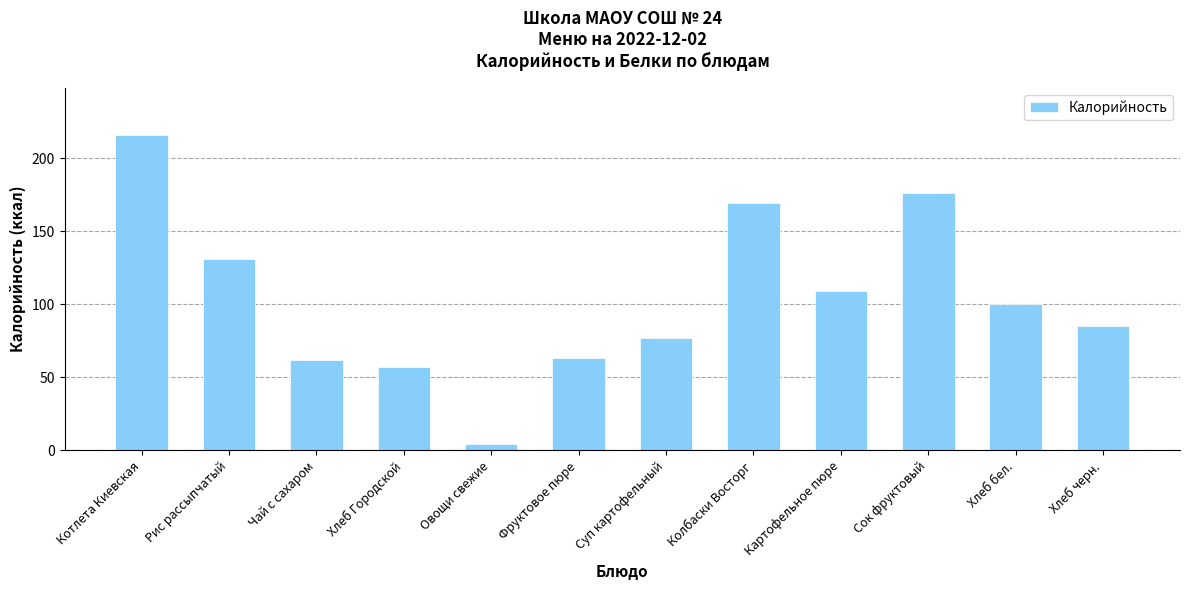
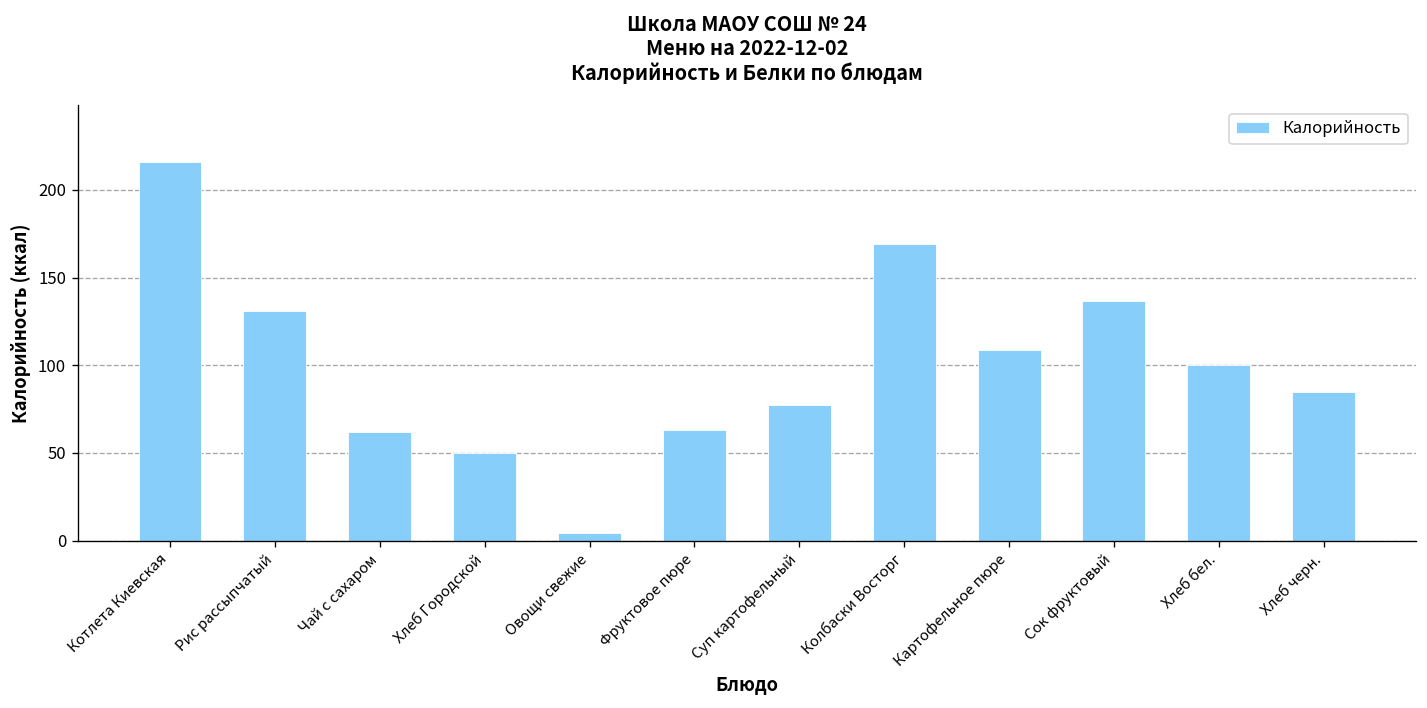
Хлеб Городской: 57 -> 50
Сок фруктовый: 176 -> 136
